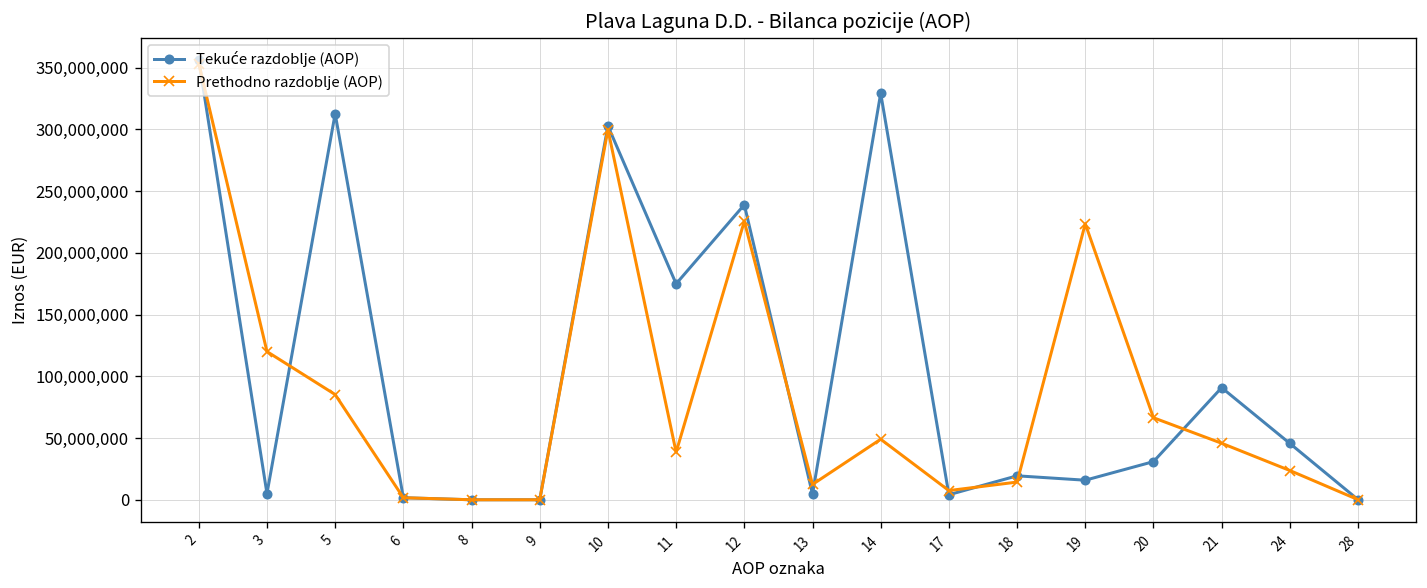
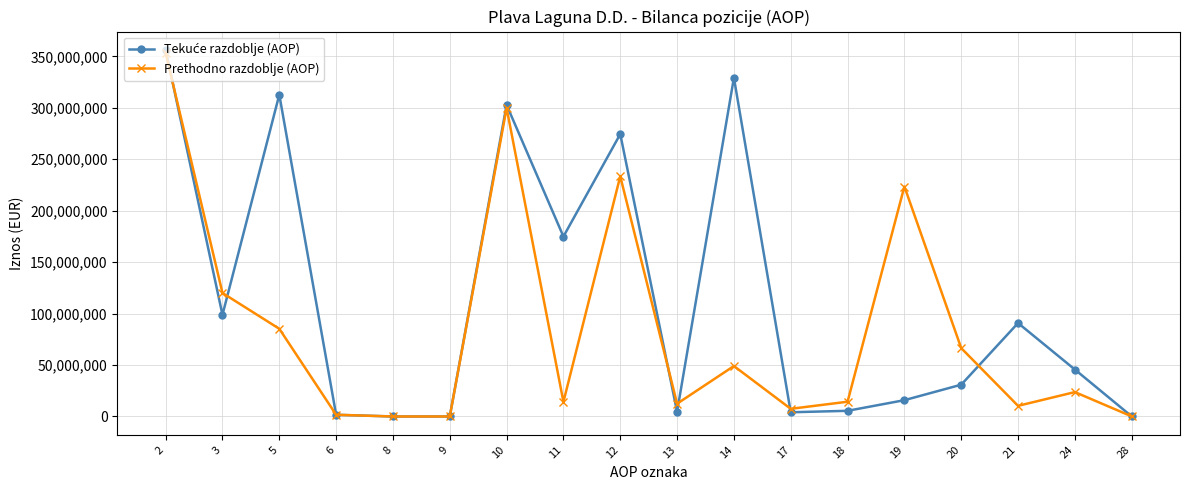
Tekuće razdoblje (AOP), 3: 5,000,000 -> 99,000,000
Prethodno razdoblje (AOP), 11: 39,000,000 -> 14,000,000
Tekuće razdoblje (AOP), 12: 239,000,000 -> 274,000,000
Prethodno razdoblje (AOP), 12: 226,000,000 -> 233,000,000
Tekuće razdoblje (AOP), 18: 19,000,000 -> 6,000,000
Prethodno razdoblje (AOP), 21: 46,000,000 -> 10,000,000
